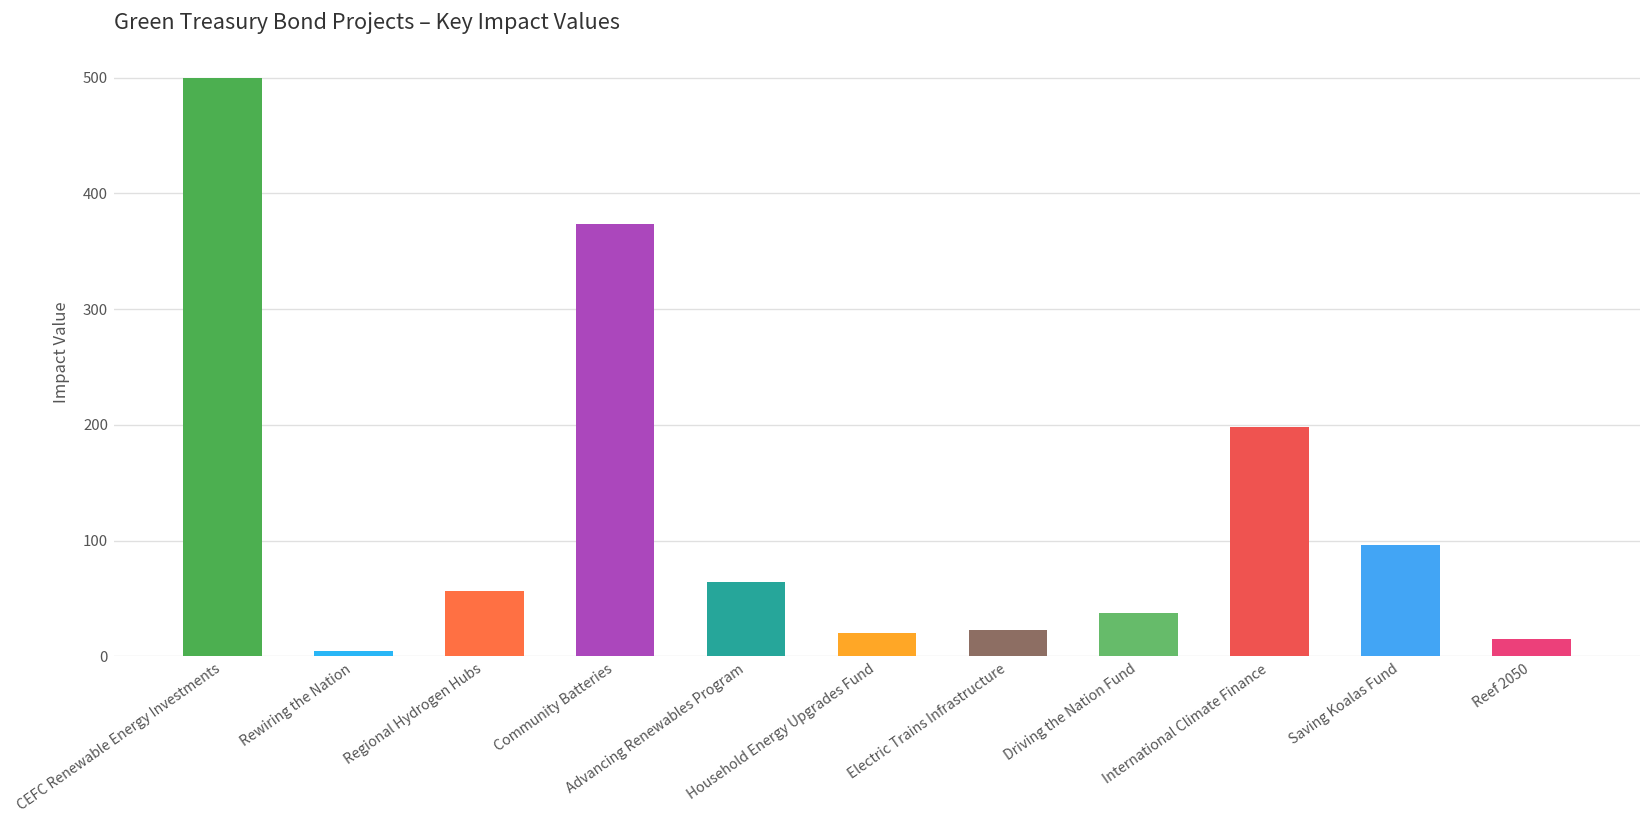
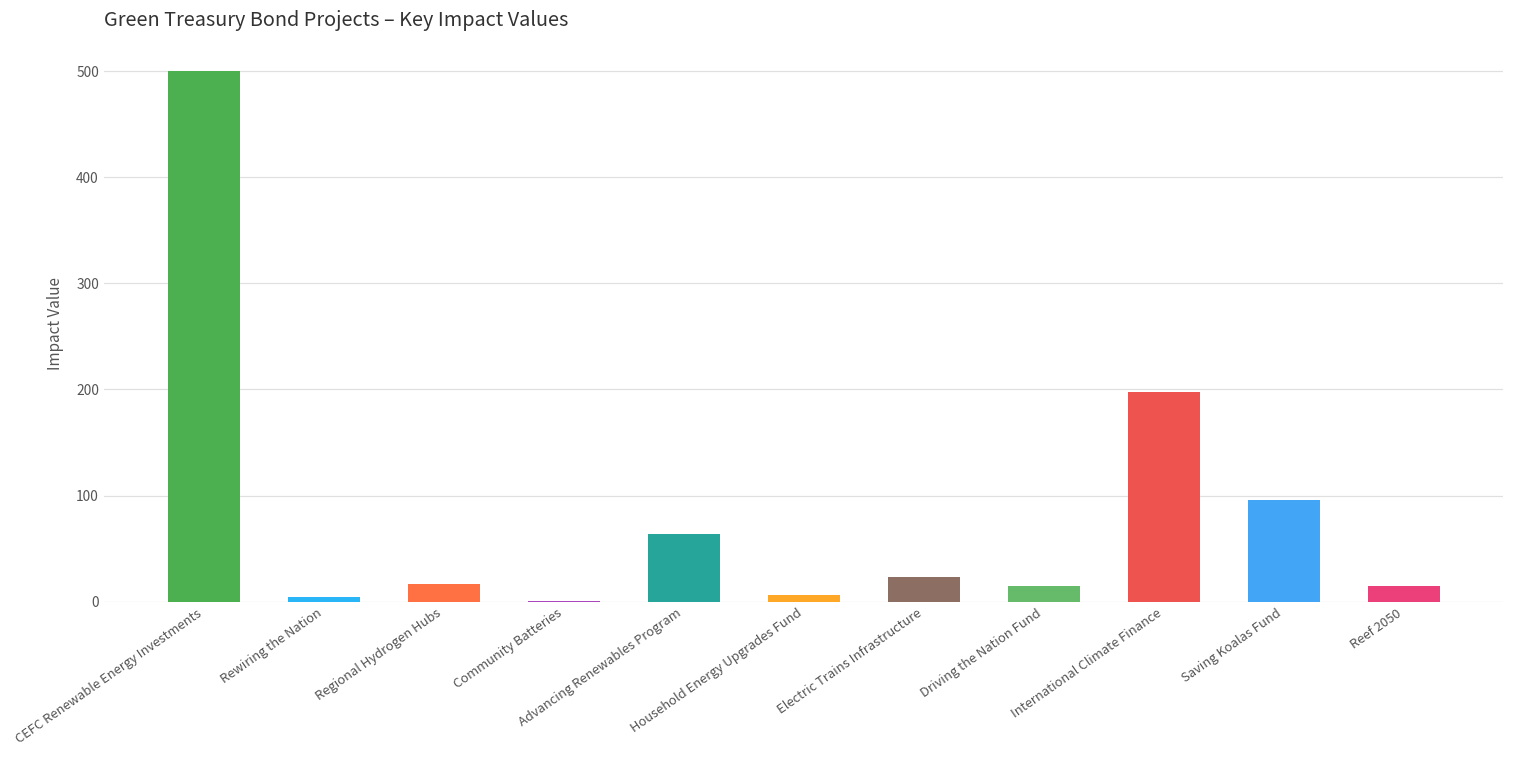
Regional Hydrogen Hubs: 60 -> 20
Community Batteries: 370 -> 0
Household Energy Upgrades Fund: 20 -> 10
Driving the Nation Fund: 40 -> 20
